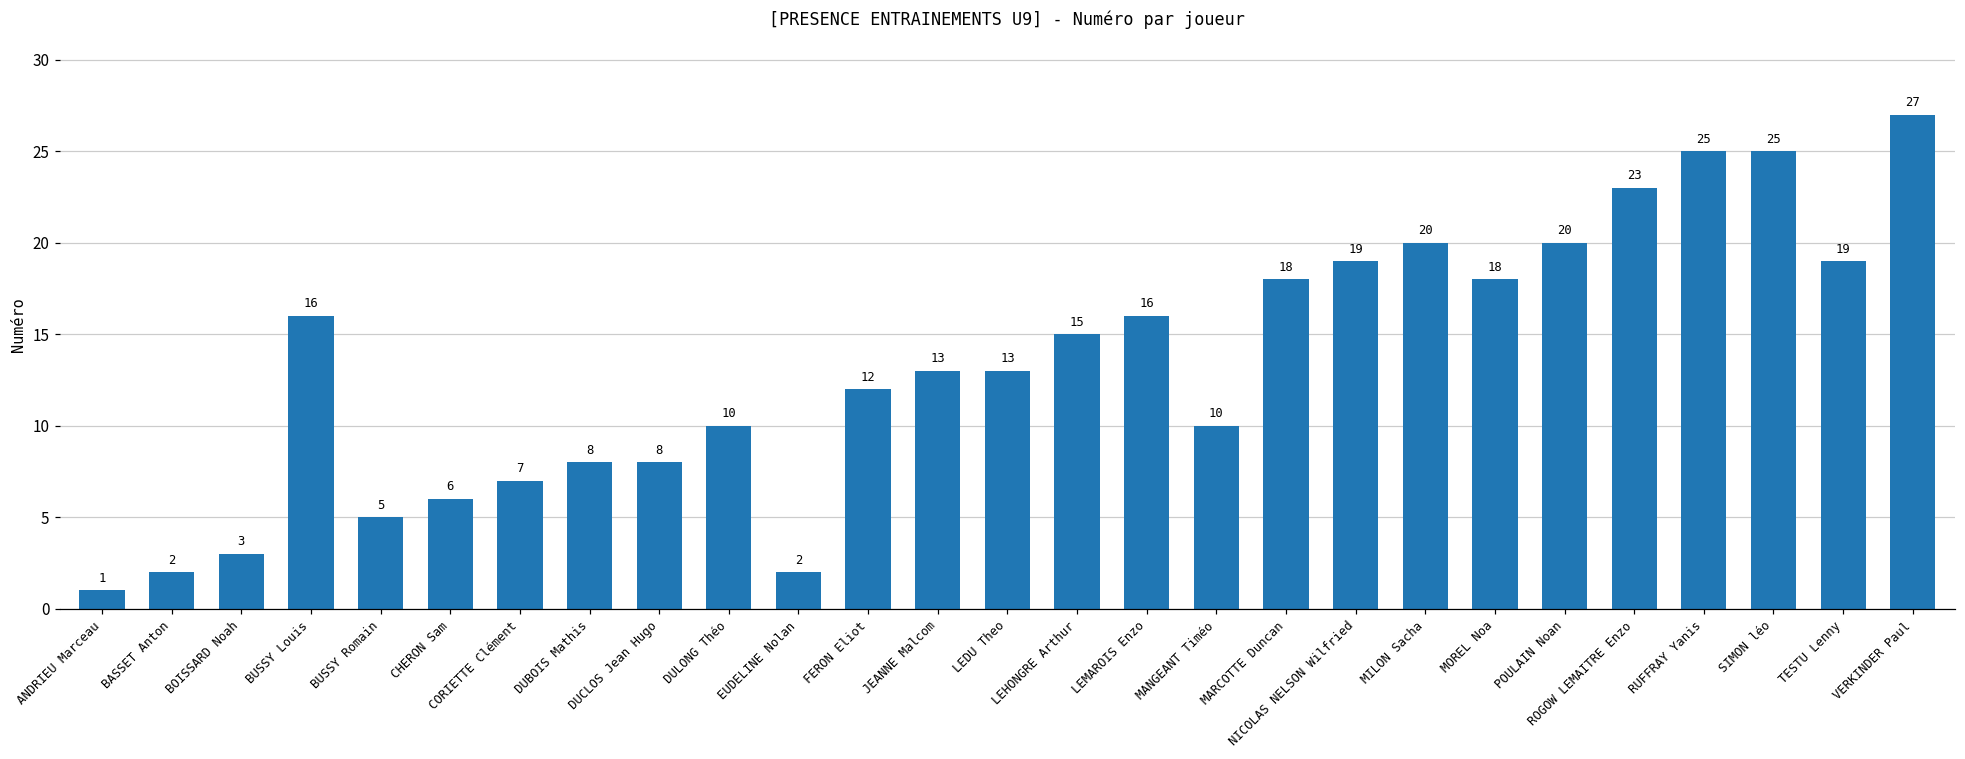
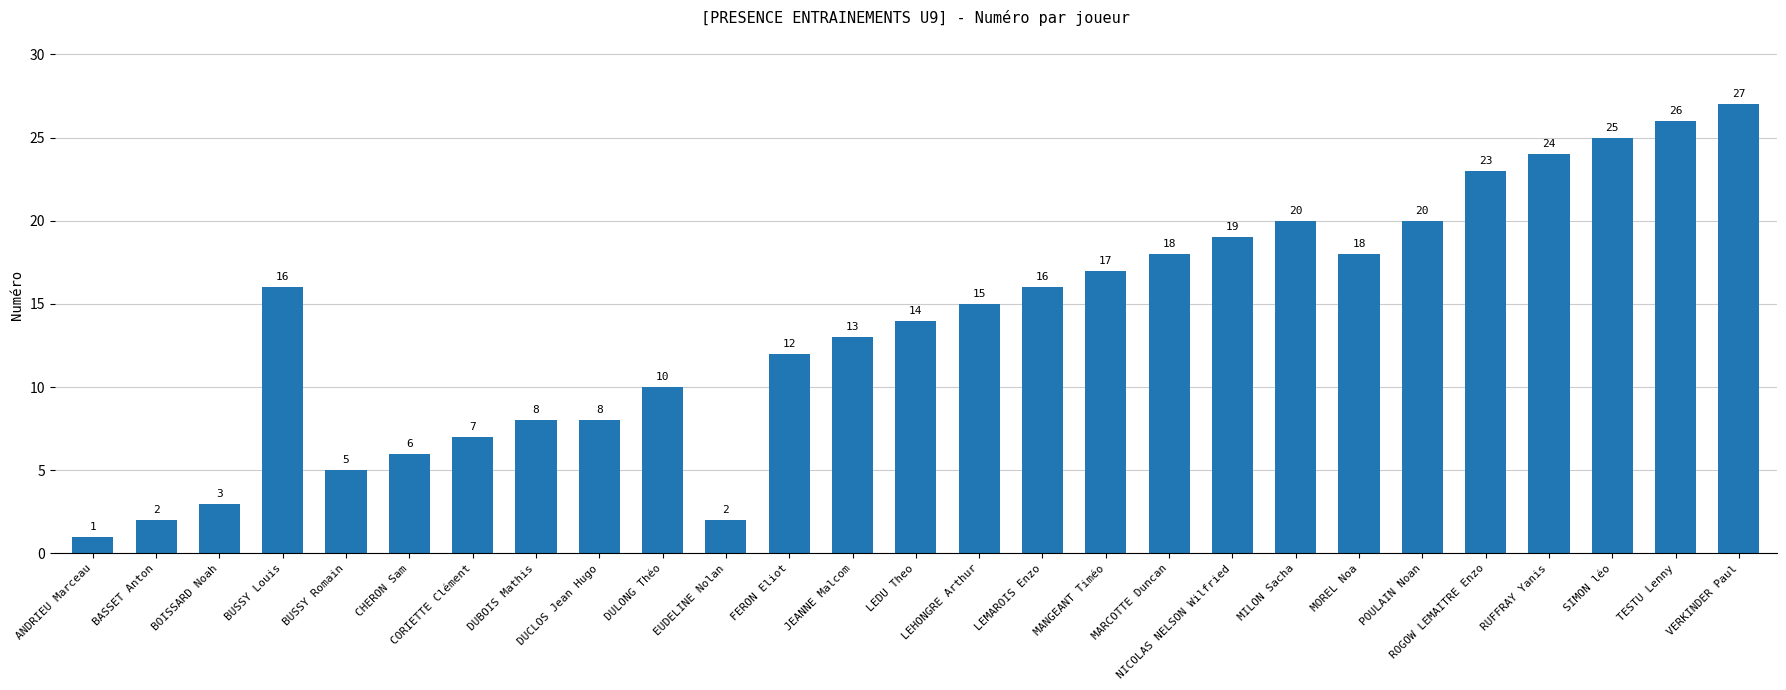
LEDU Theo: 13 -> 14
MANGEANT Timéo: 10 -> 17
RUFFRAY Yanis: 25 -> 24
TESTU Lenny: 19 -> 26
